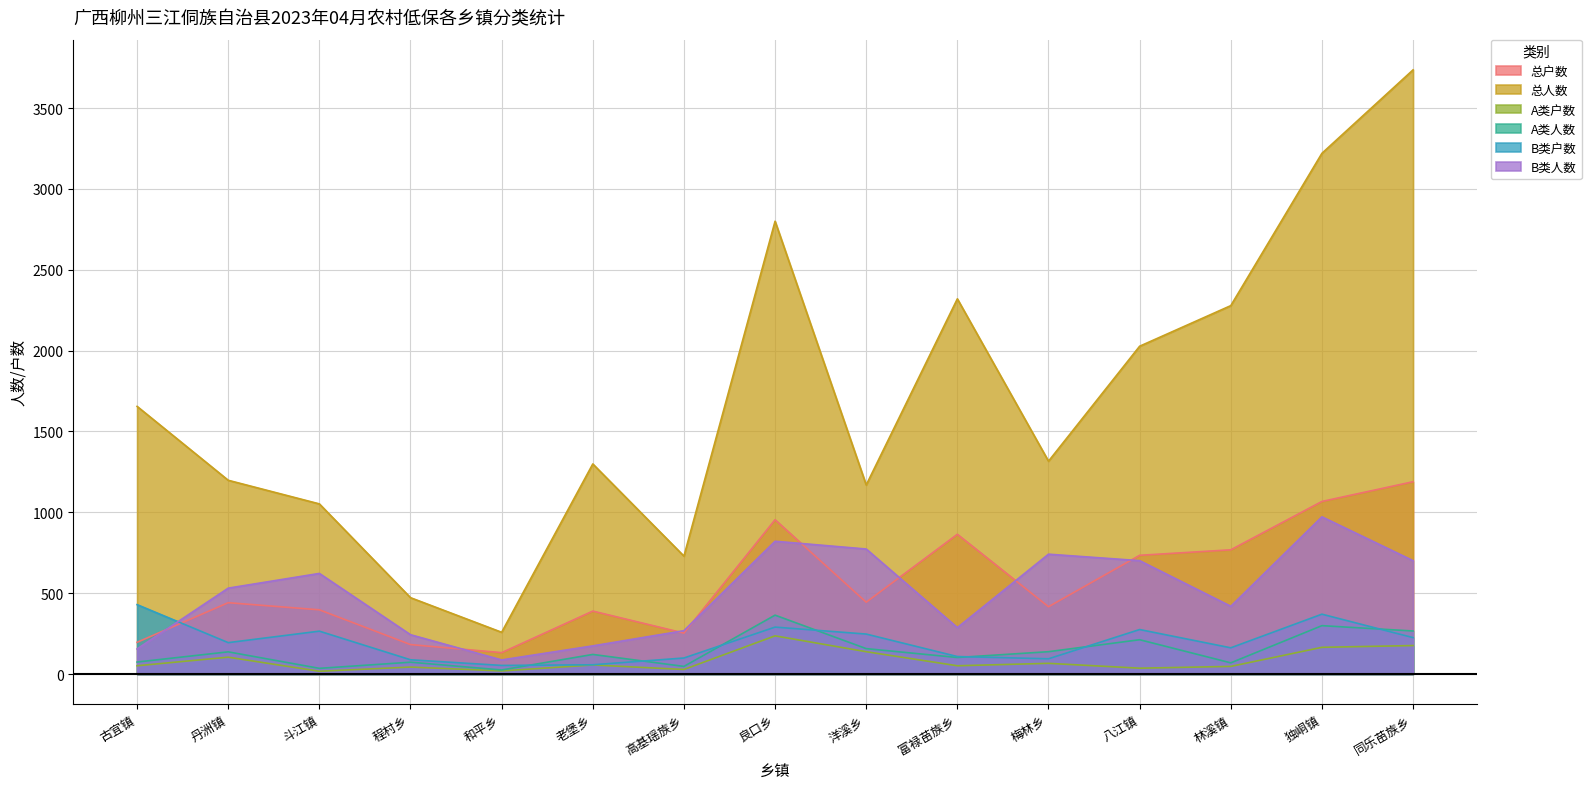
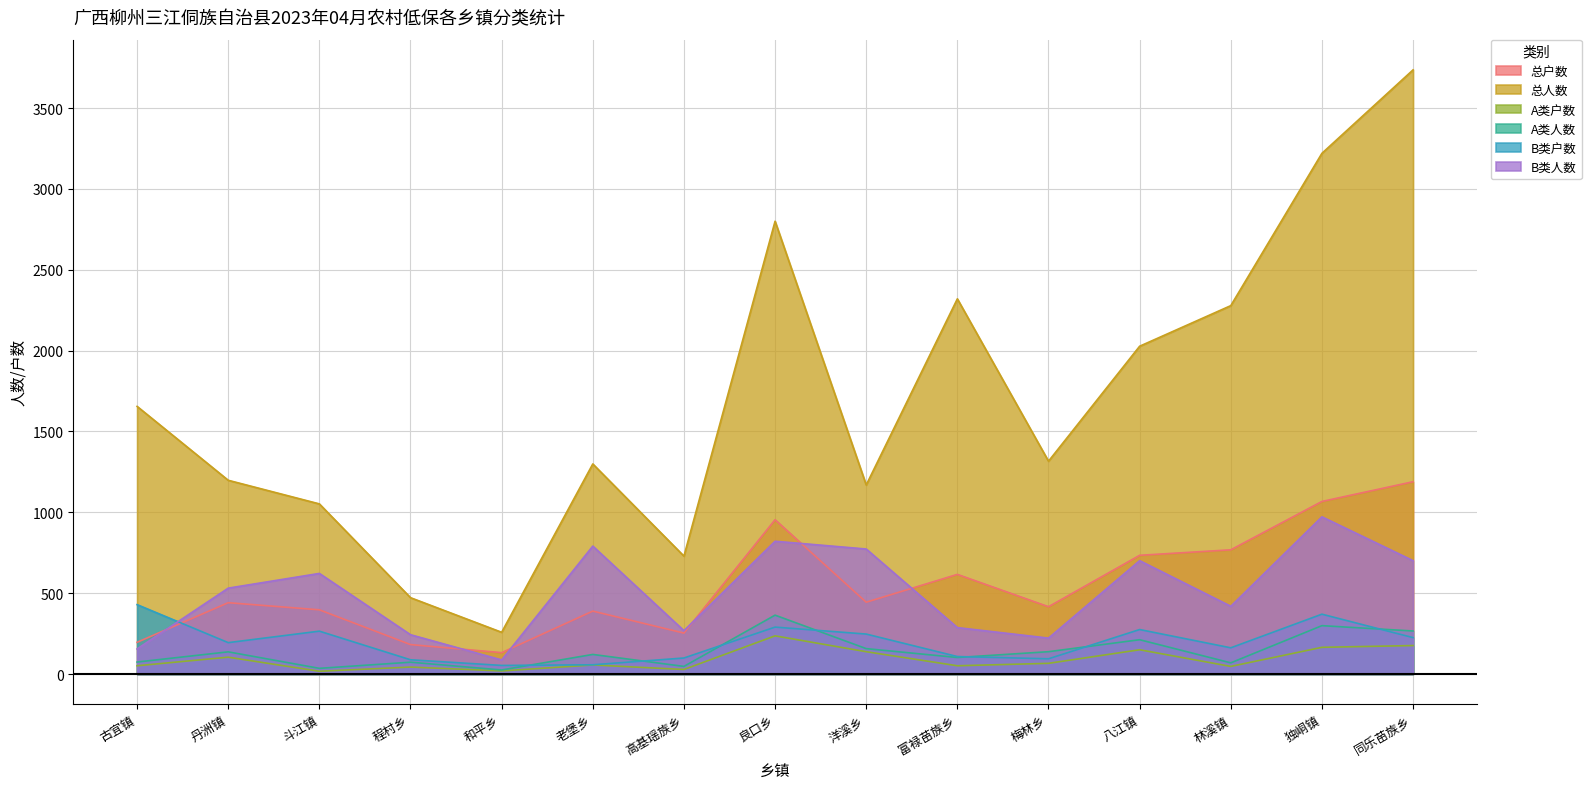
B类人数, 老堡乡: 170 -> 790
总户数, 富禄苗族乡: 860 -> 620
B类人数, 梅林乡: 740 -> 220
A类户数, 八江镇: 40 -> 150
